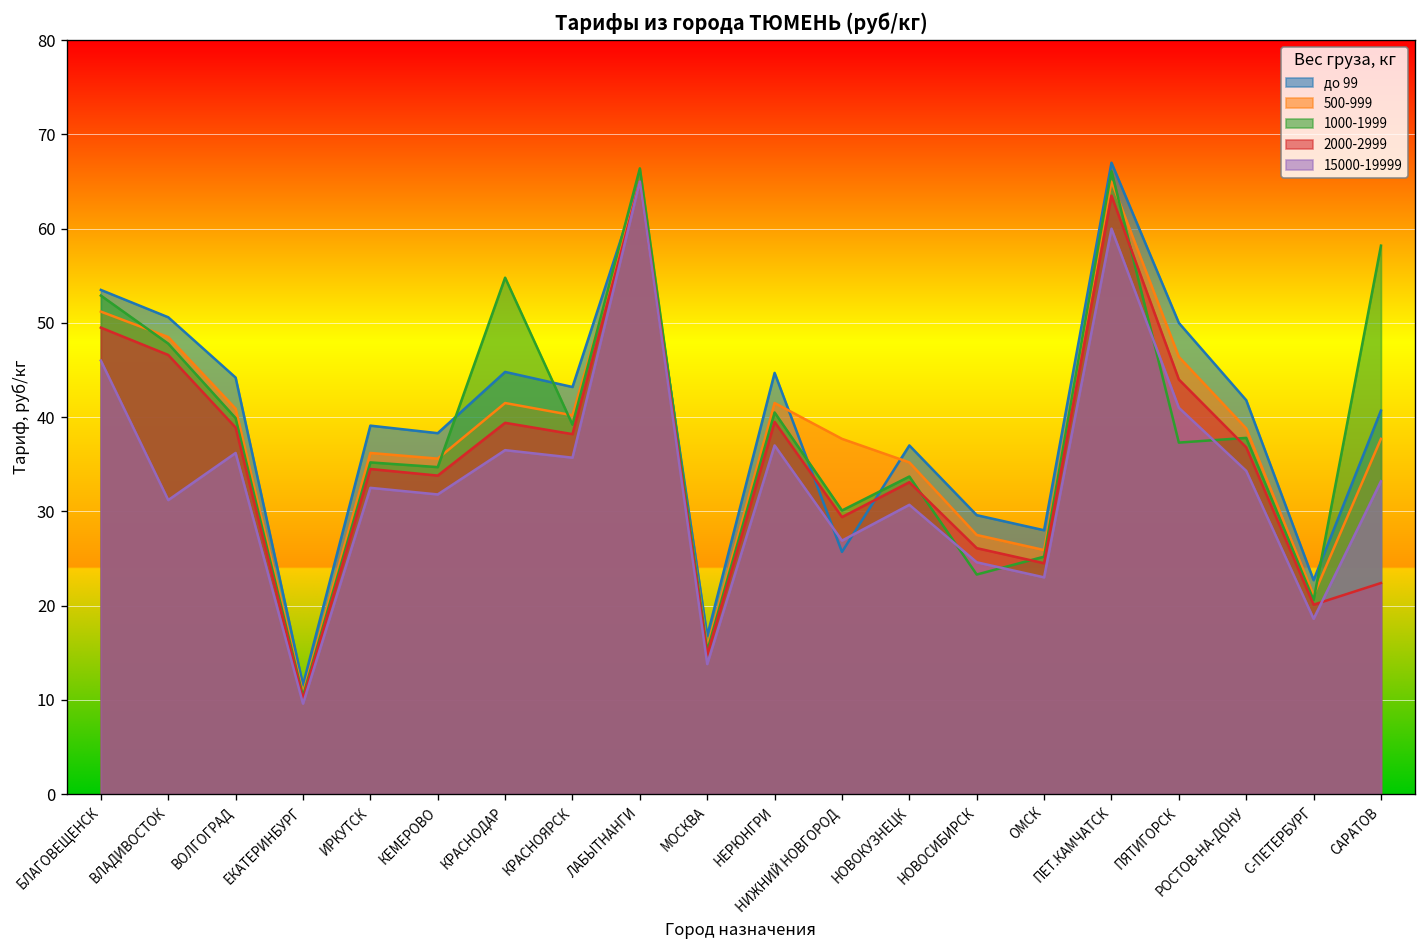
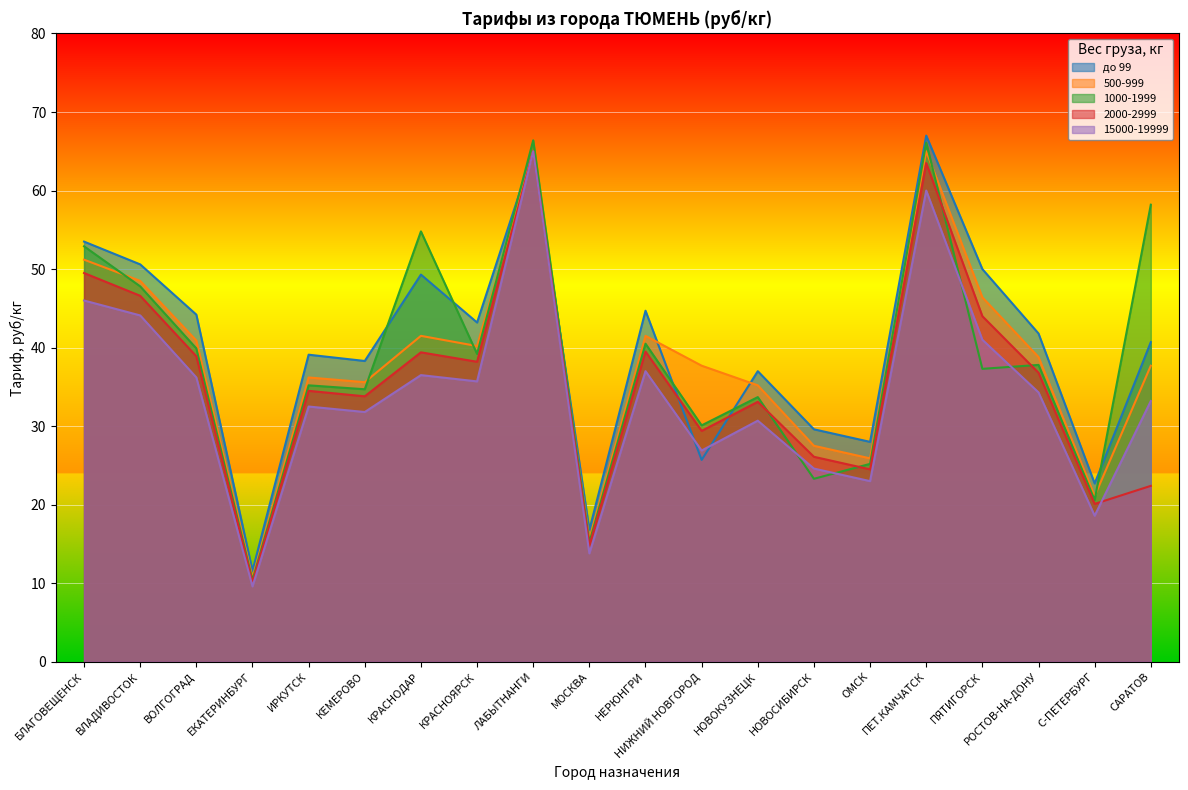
15000-19999, ВЛАДИВОСТОК: 31 -> 44
до 99, КРАСНОДАР: 45 -> 49
